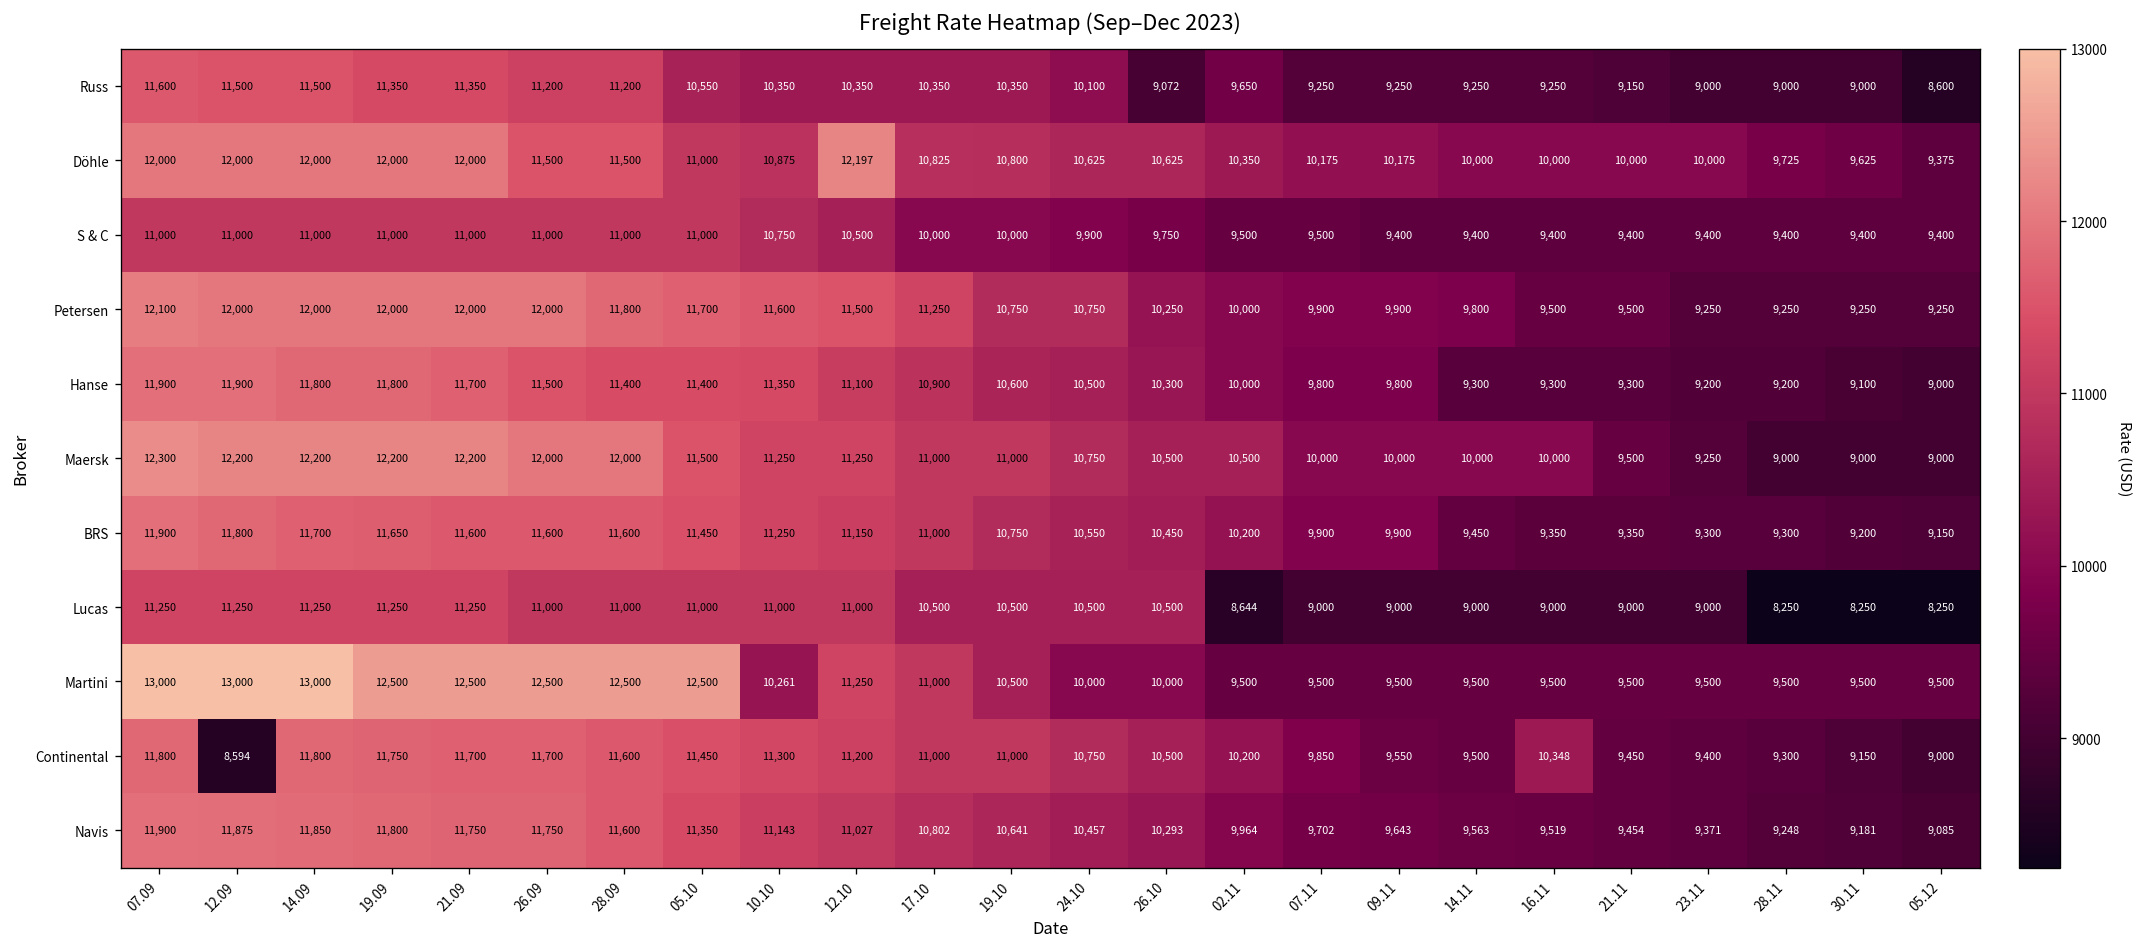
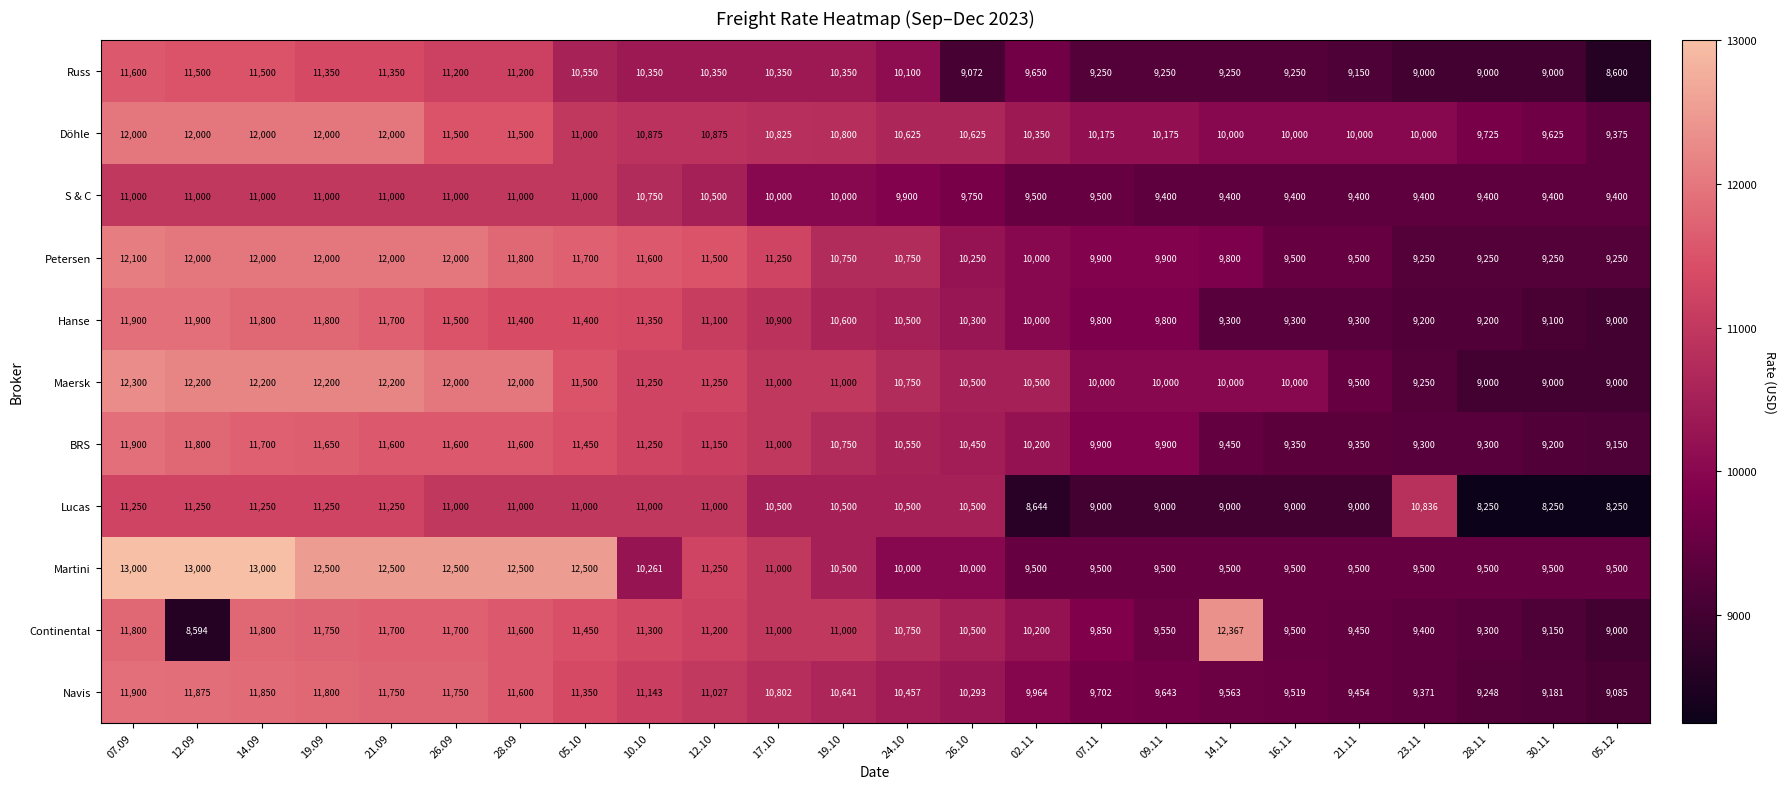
Döhle, 12.10: 12,197 -> 10,875
Lucas, 23.11: 9,000 -> 10,836
Continental, 14.11: 9,500 -> 12,367
Continental, 16.11: 10,348 -> 9,500
